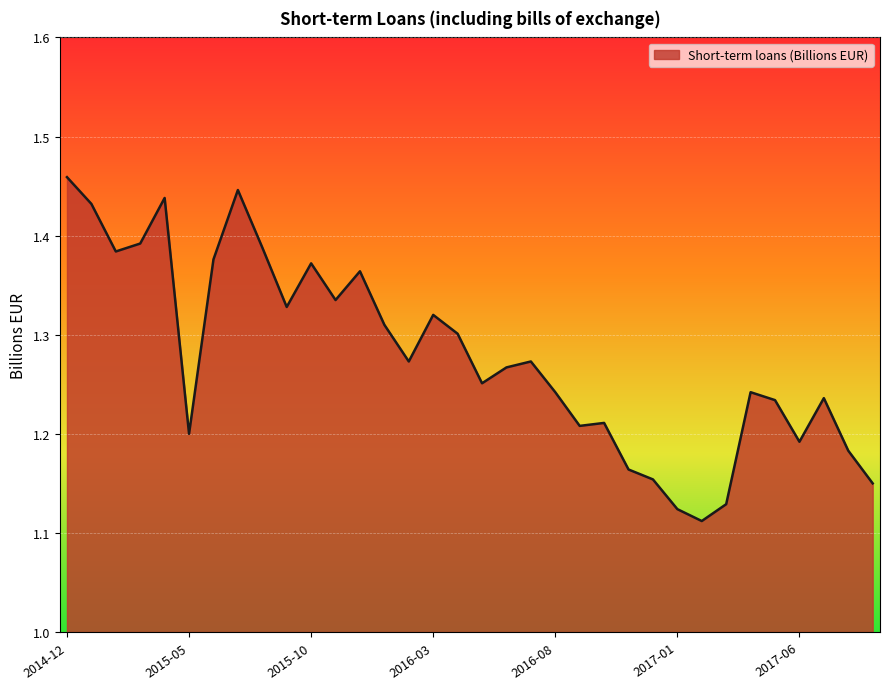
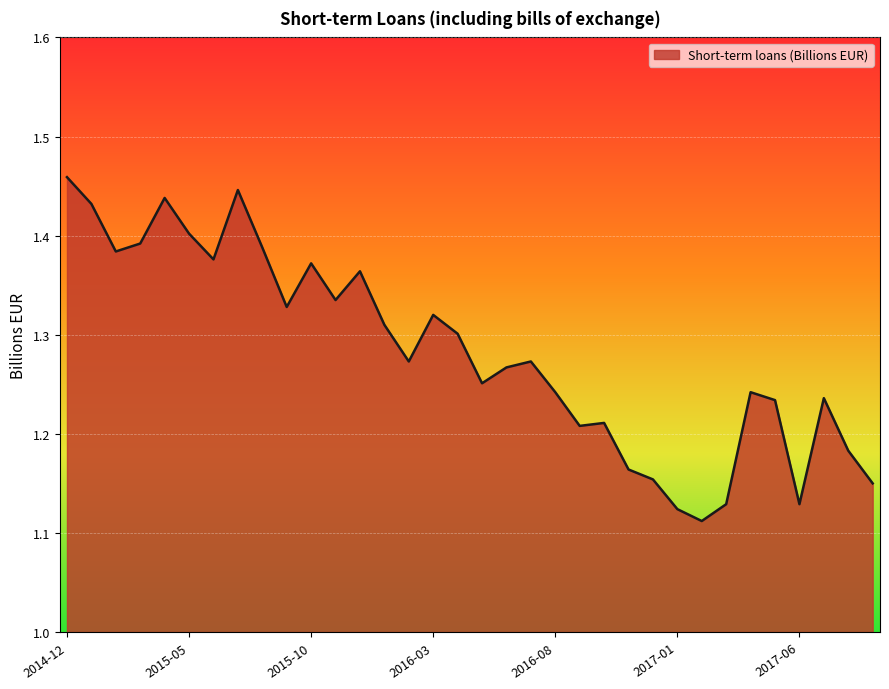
2015-05: 1.20 -> 1.40
2017-06: 1.19 -> 1.13
